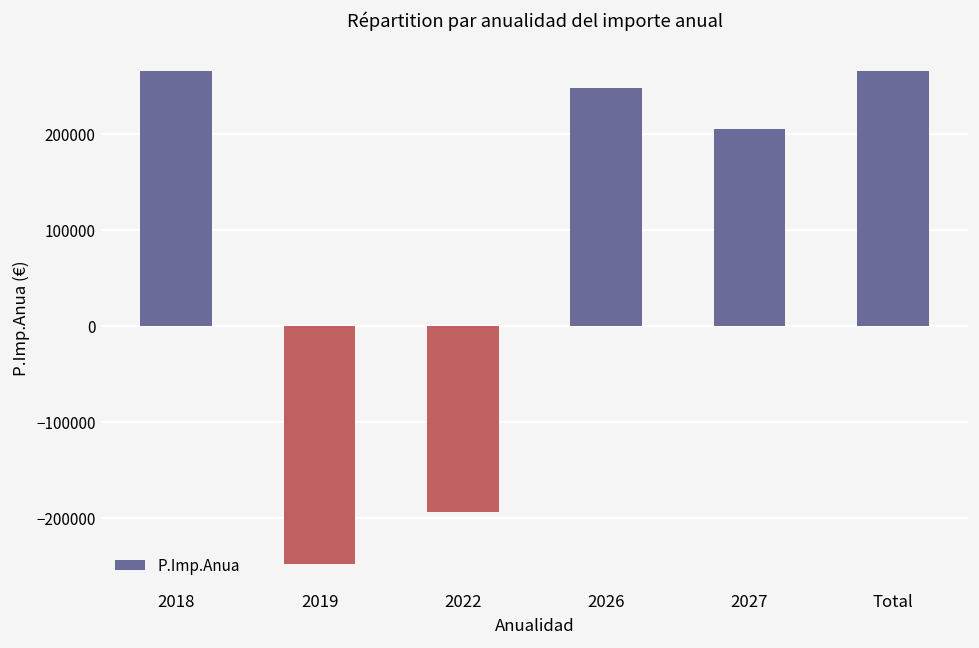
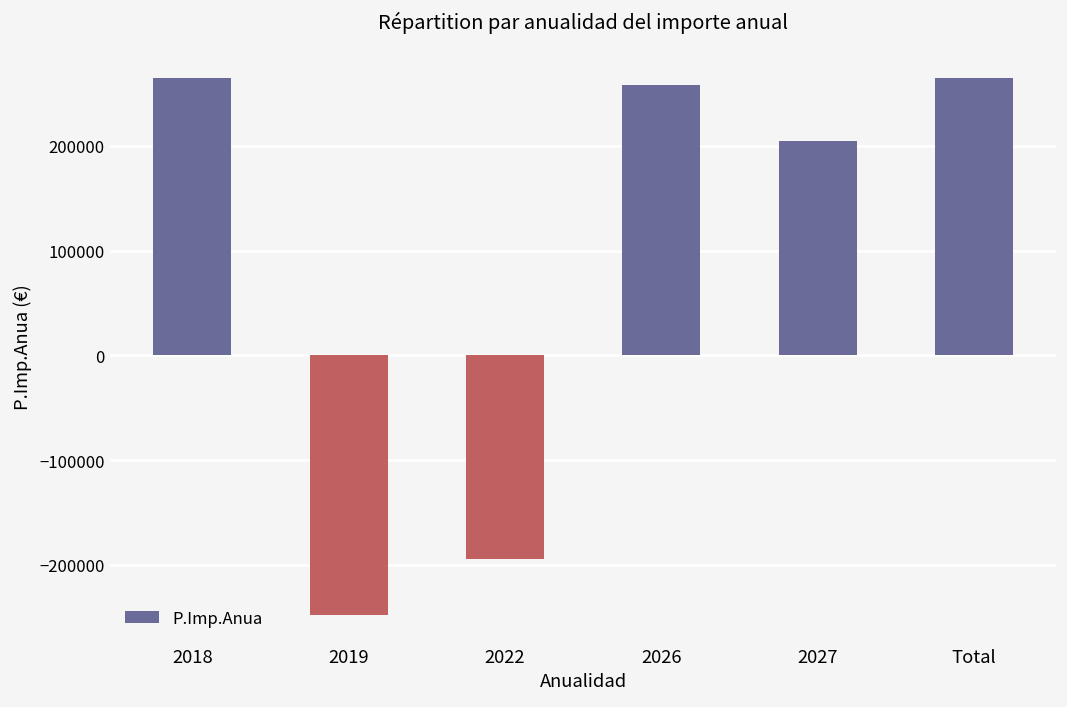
2026: 250000 -> 260000
